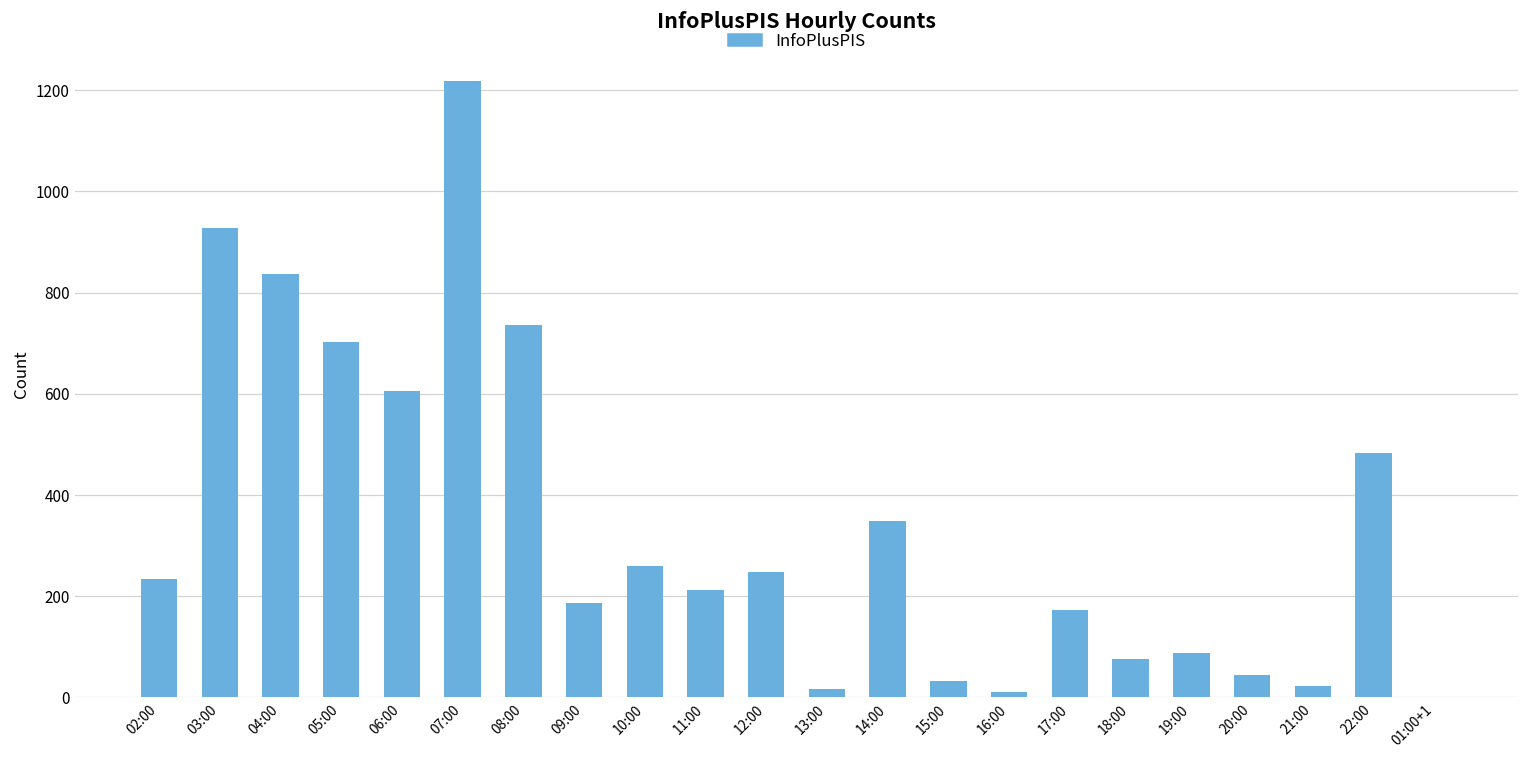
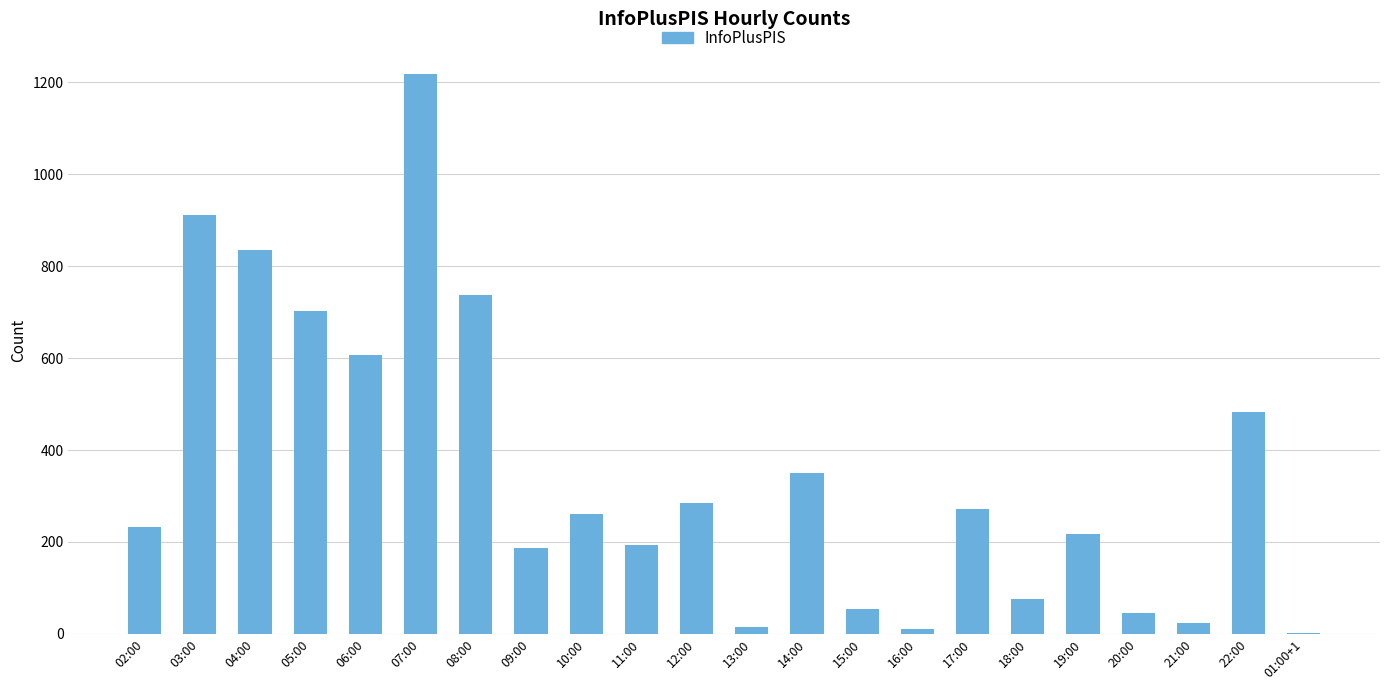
03:00: 930 -> 910
11:00: 210 -> 190
12:00: 250 -> 290
15:00: 30 -> 60
17:00: 170 -> 270
19:00: 90 -> 220
